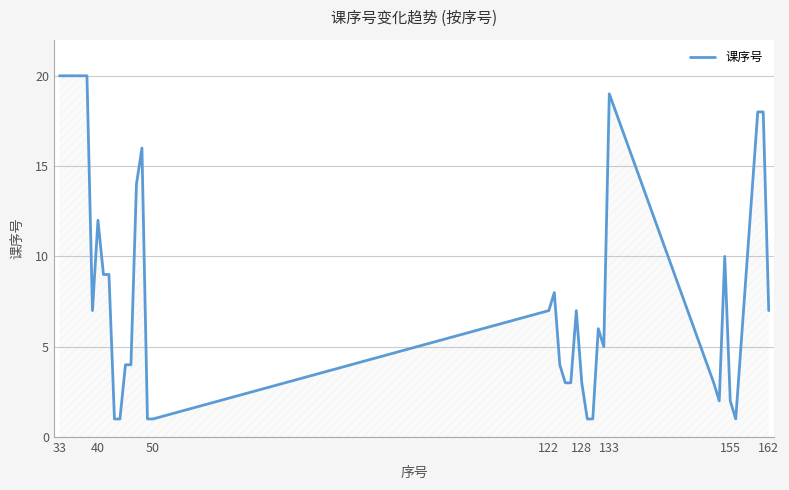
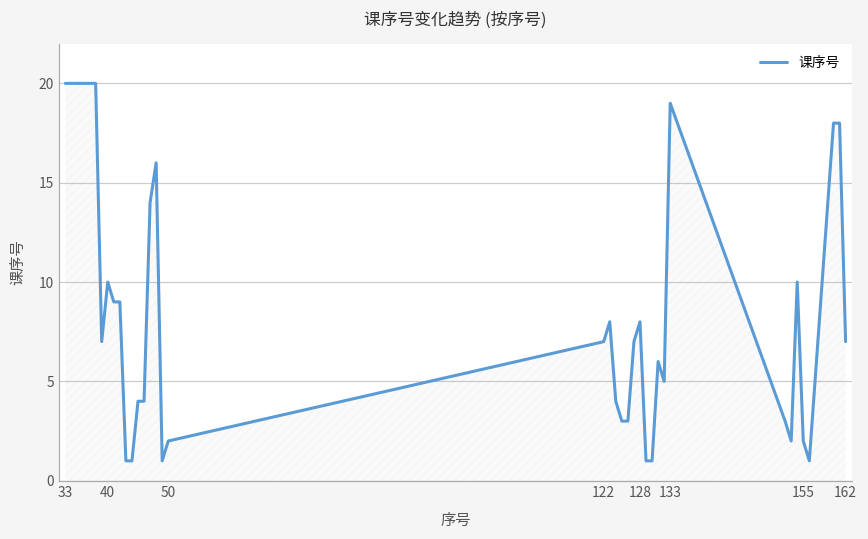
40: 12 -> 10
50: 1 -> 2
128: 3 -> 8
